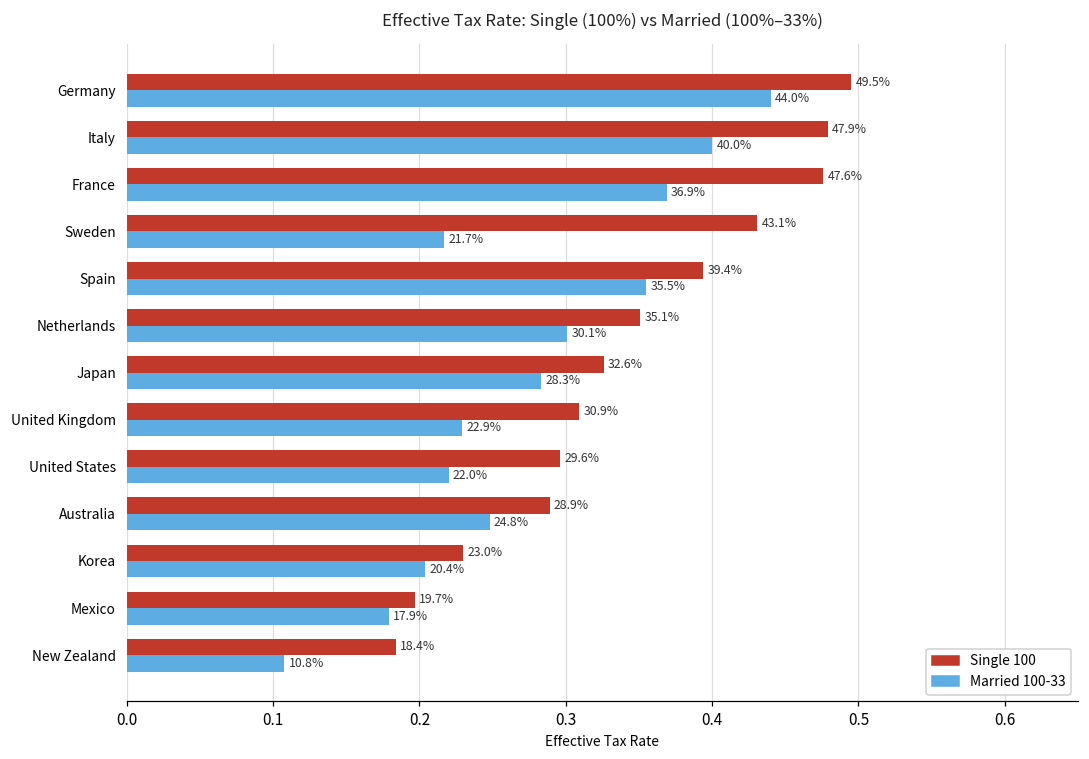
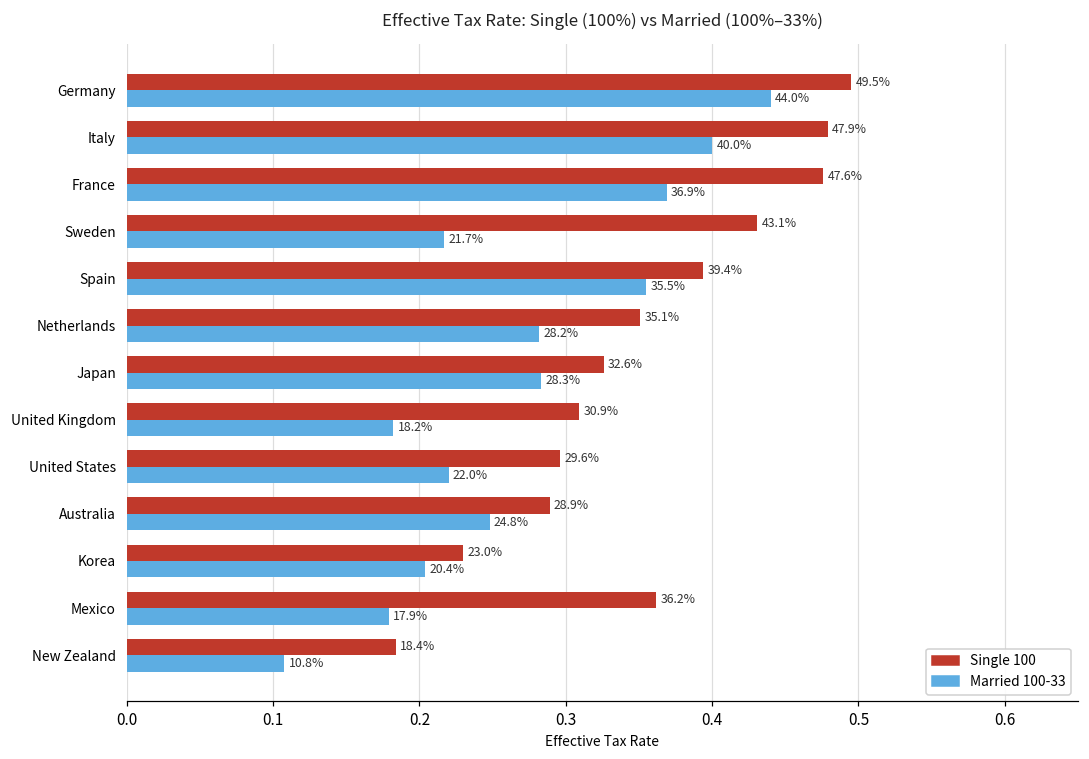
Married 100-33, Netherlands: 30.1% -> 28.2%
Married 100-33, United Kingdom: 22.9% -> 18.2%
Single 100, Mexico: 19.7% -> 36.2%
